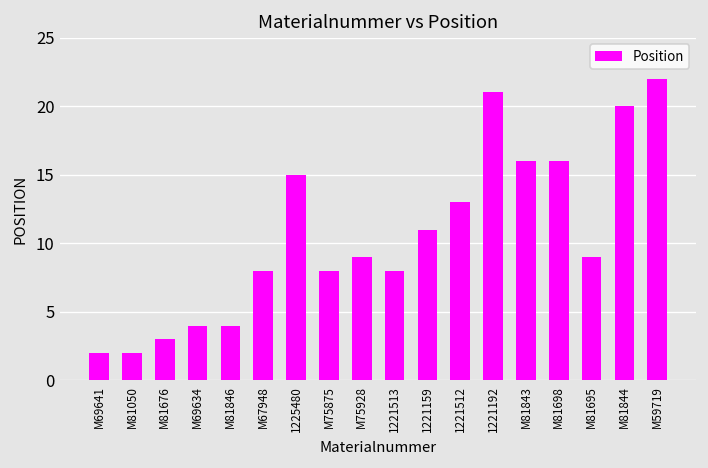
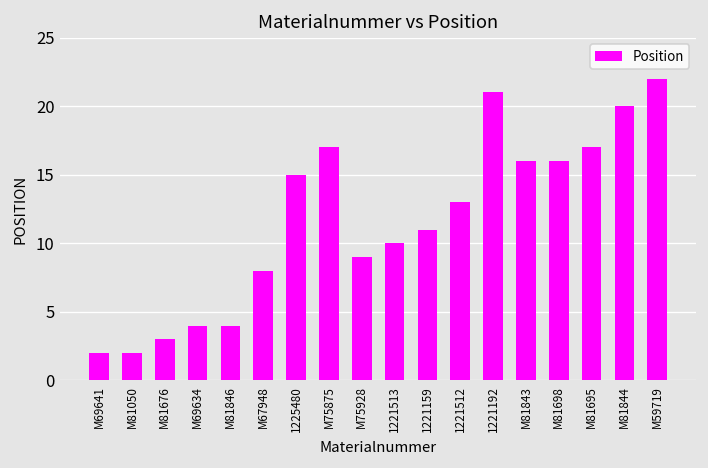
M75875: 8 -> 17
1221513: 8 -> 10
M81695: 9 -> 17
